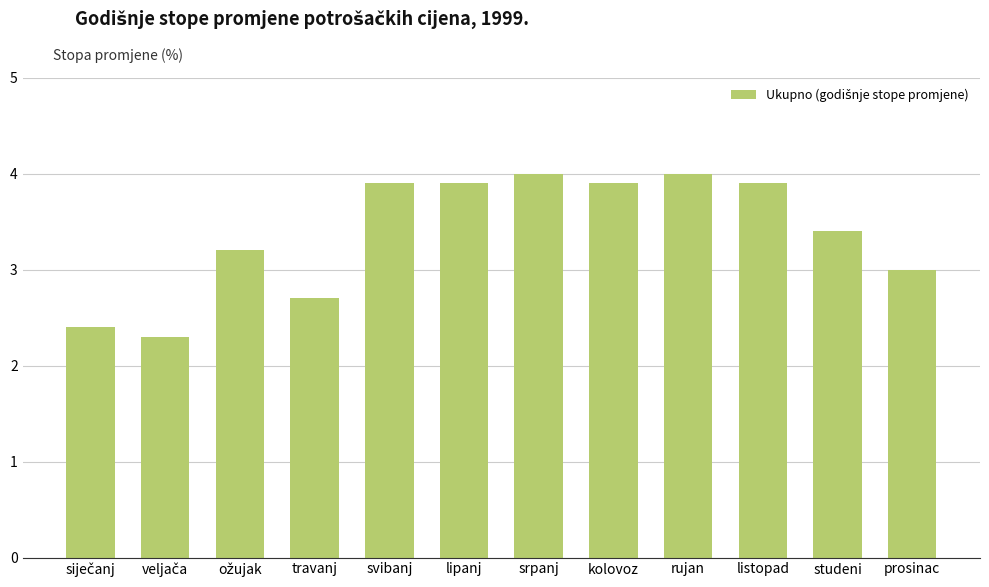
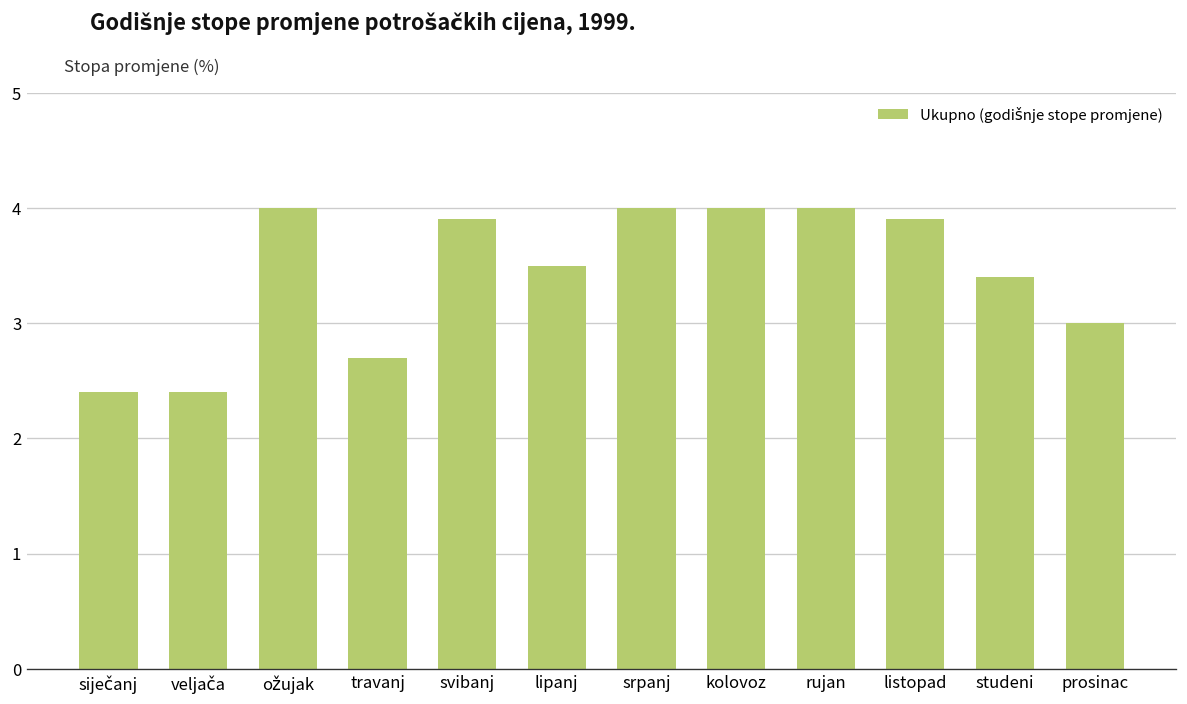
veljača: 2.3 -> 2.4
ožujak: 3.2 -> 4.0
lipanj: 3.9 -> 3.5
kolovoz: 3.9 -> 4.0
